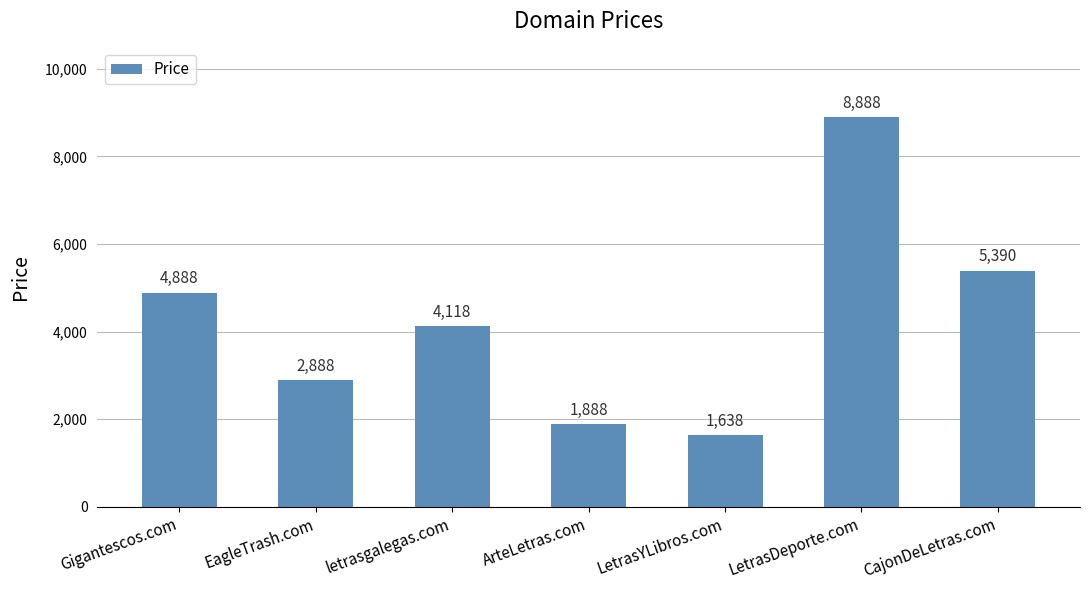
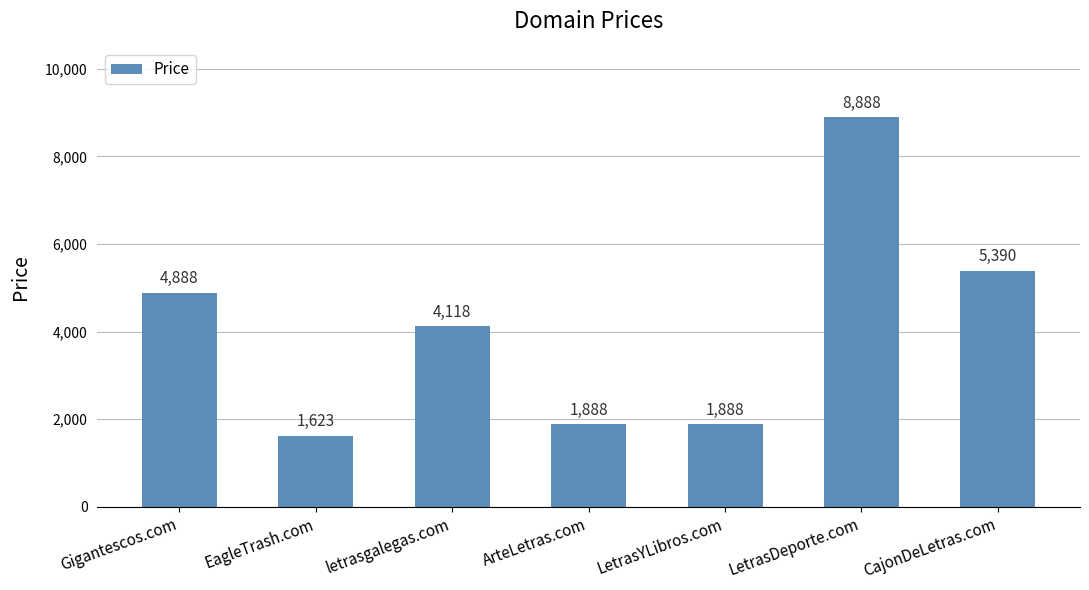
EagleTrash.com: 2,888 -> 1,623
LetrasYLibros.com: 1,638 -> 1,888
